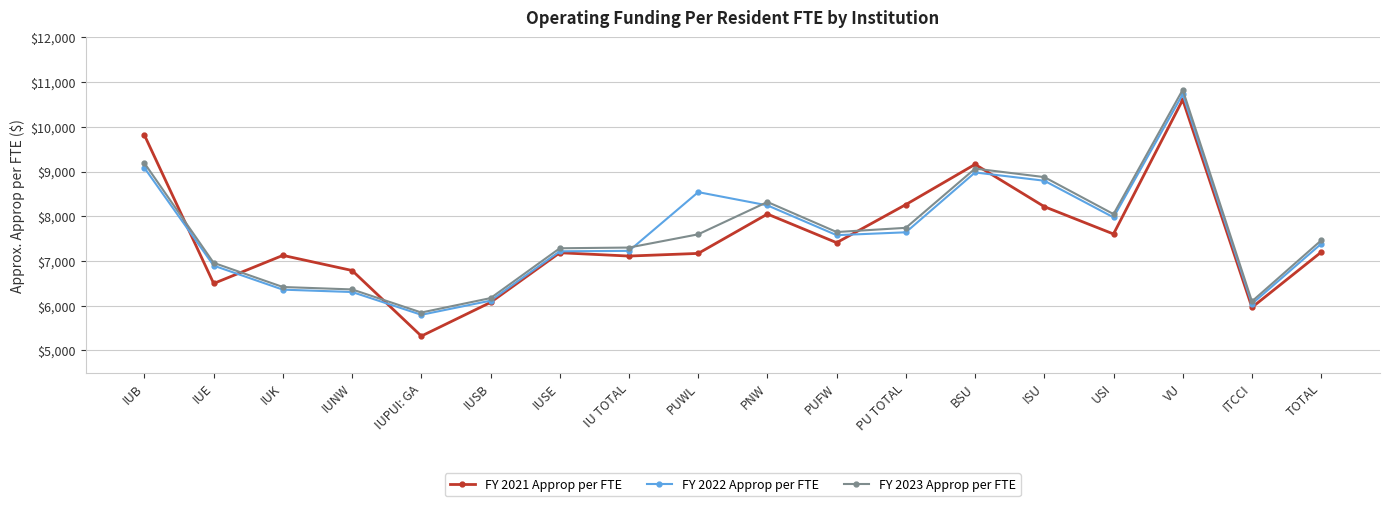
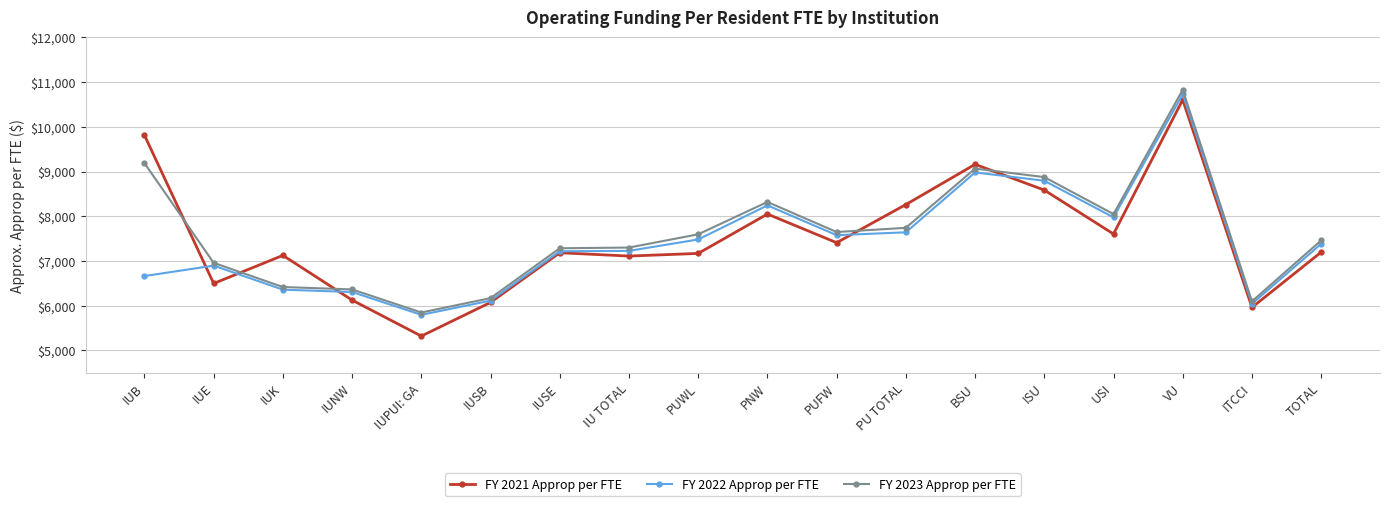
FY 2022 Approp per FTE, IUB: $9,100 -> $6,700
FY 2021 Approp per FTE, IUNW: $6,800 -> $6,100
FY 2022 Approp per FTE, PUWL: $8,500 -> $7,500
FY 2021 Approp per FTE, ISU: $8,200 -> $8,600
